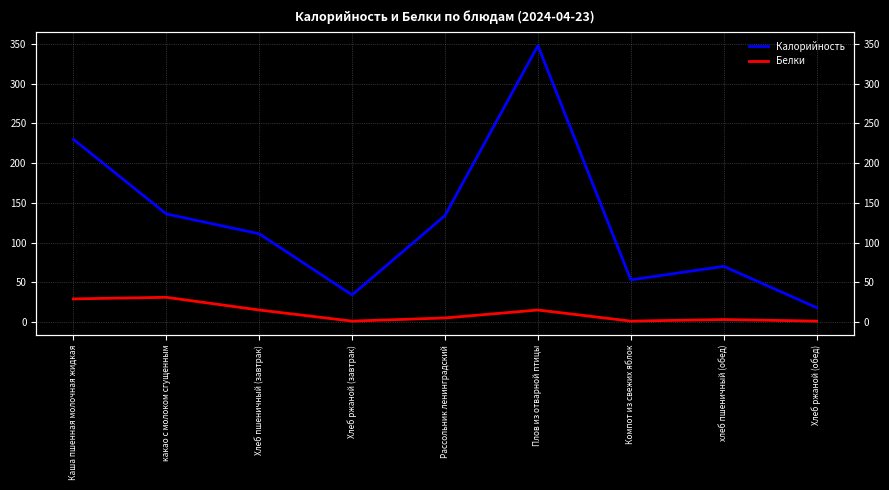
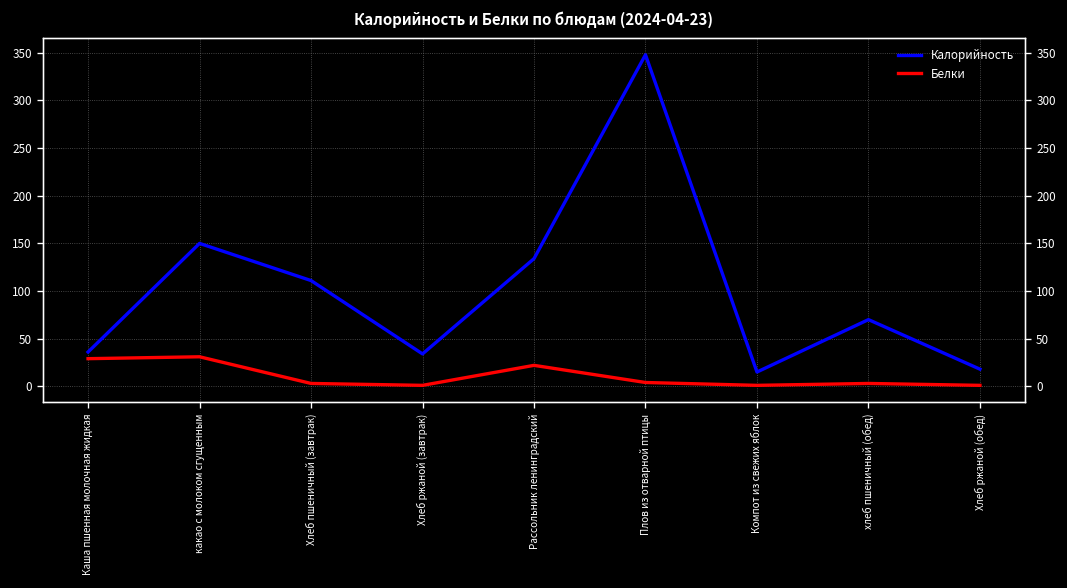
Калорийность, Каша пшенная молочная жидкая: 230 -> 40
Калорийность, какао с молоком сгущенным: 140 -> 150
Белки, Хлеб пшеничный (завтрак): 20 -> 0
Белки, Рассольник ленинградский: 10 -> 20
Белки, Плов из отварной птицы: 20 -> 0
Калорийность, Компот из свежих яблок: 50 -> 20
